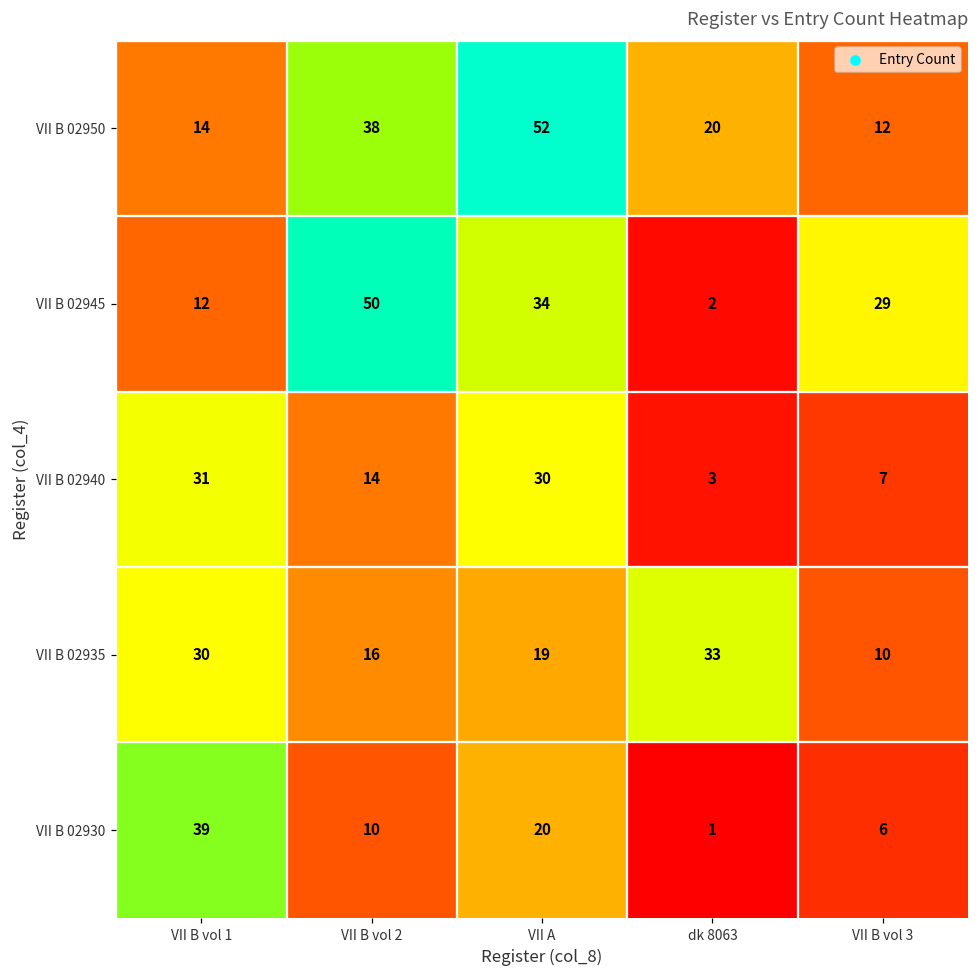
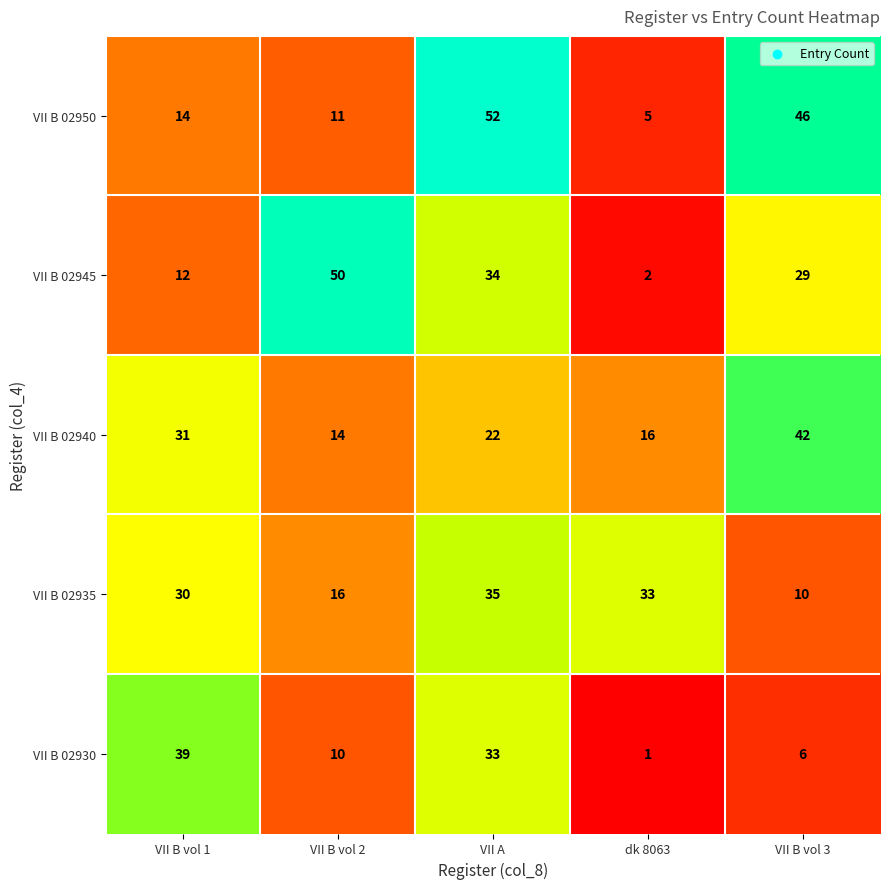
VII B 02950, VII B vol 2: 38 -> 11
VII B 02950, dk 8063: 20 -> 5
VII B 02950, VII B vol 3: 12 -> 46
VII B 02940, VII A: 30 -> 22
VII B 02940, dk 8063: 3 -> 16
VII B 02940, VII B vol 3: 7 -> 42
VII B 02935, VII A: 19 -> 35
VII B 02930, VII A: 20 -> 33
